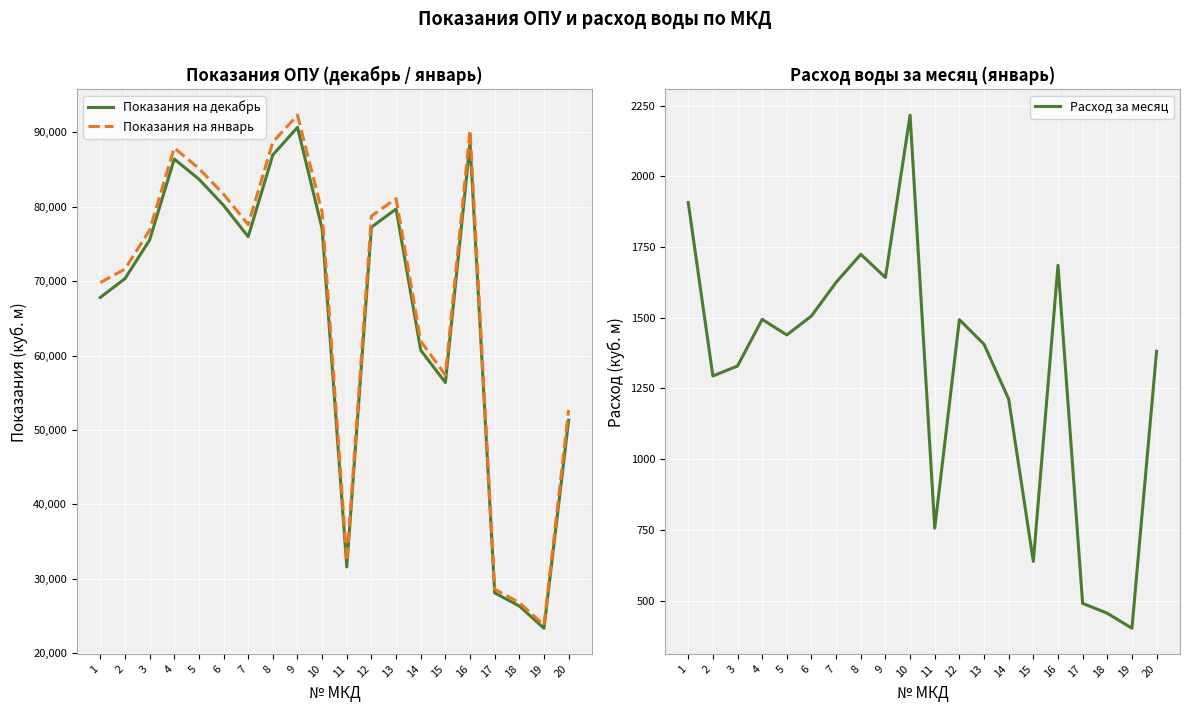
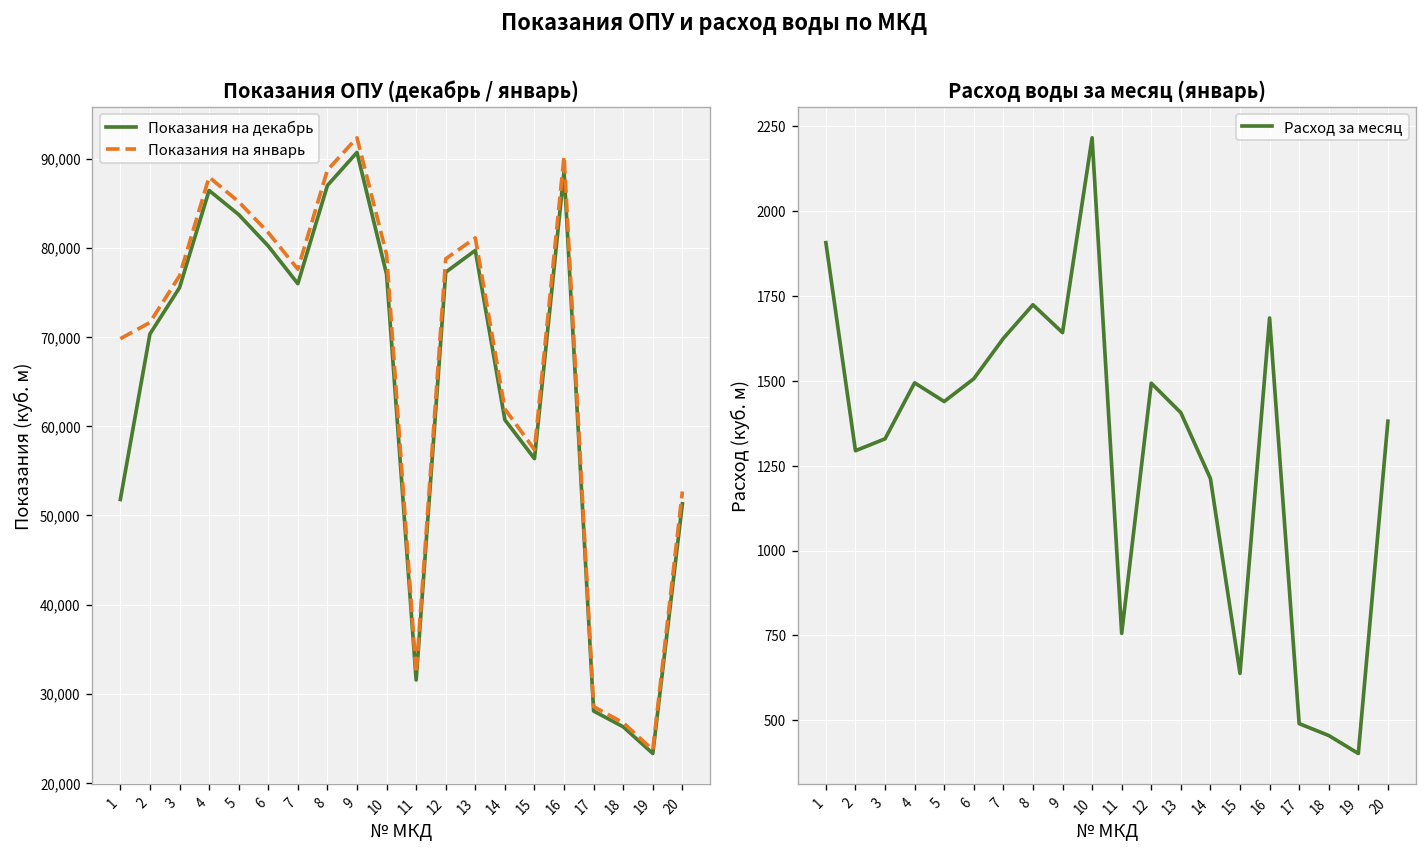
Показания ОПУ (декабрь / январь), Показания на декабрь, 1: 68,000 -> 52,000
